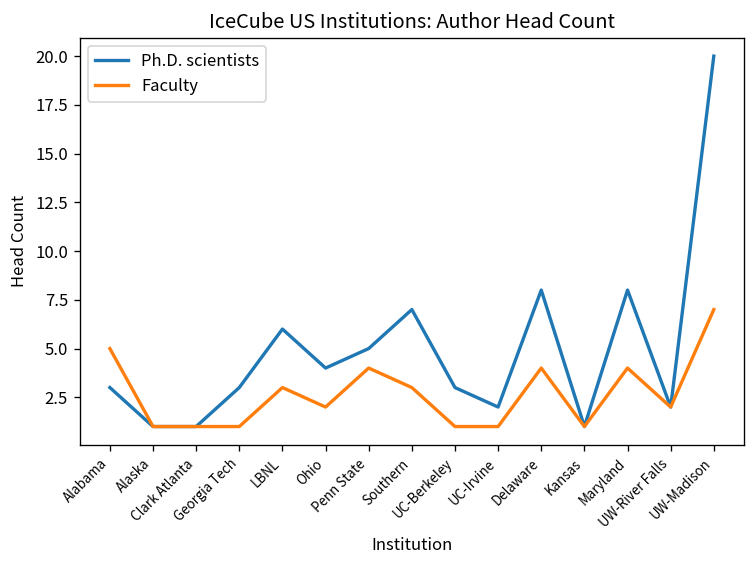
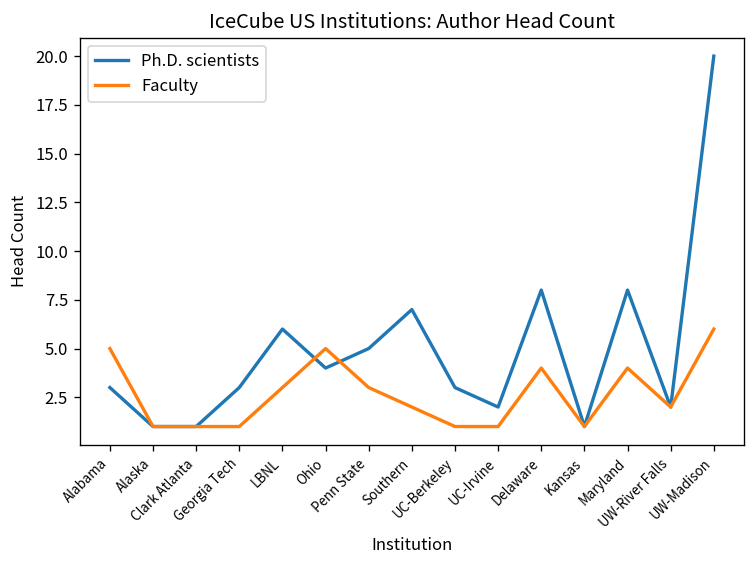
Faculty, Ohio: 2 -> 5
Faculty, Penn State: 4 -> 3
Faculty, Southern: 3 -> 2
Faculty, UW-Madison: 7 -> 6
